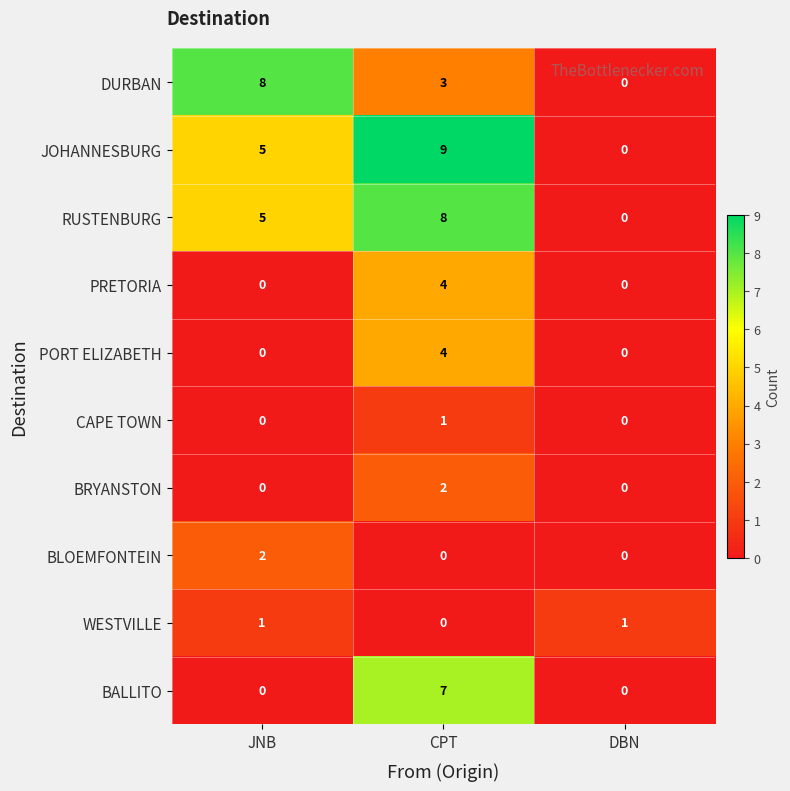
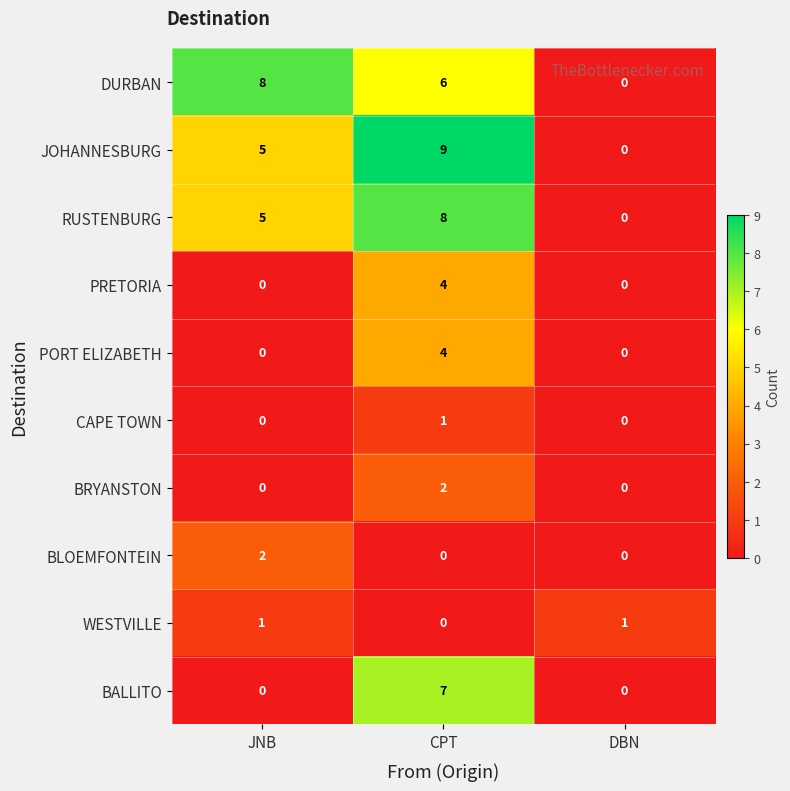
DURBAN, CPT: 3 -> 6
